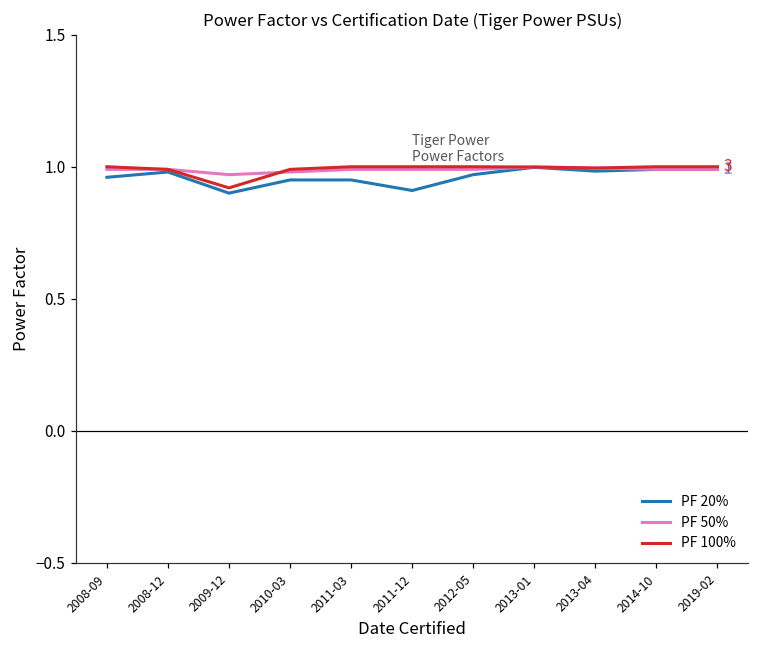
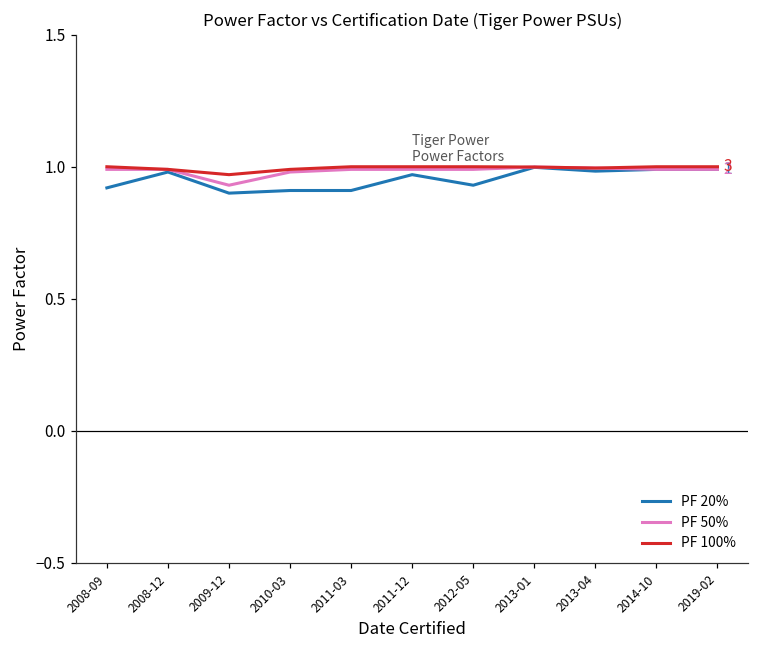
PF 20%, 2008-09: 0.96 -> 0.92
PF 50%, 2009-12: 0.97 -> 0.93
PF 100%, 2009-12: 0.92 -> 0.97
PF 20%, 2010-03: 0.95 -> 0.91
PF 20%, 2011-03: 0.95 -> 0.91
PF 20%, 2011-12: 0.91 -> 0.97
PF 20%, 2012-05: 0.97 -> 0.93
